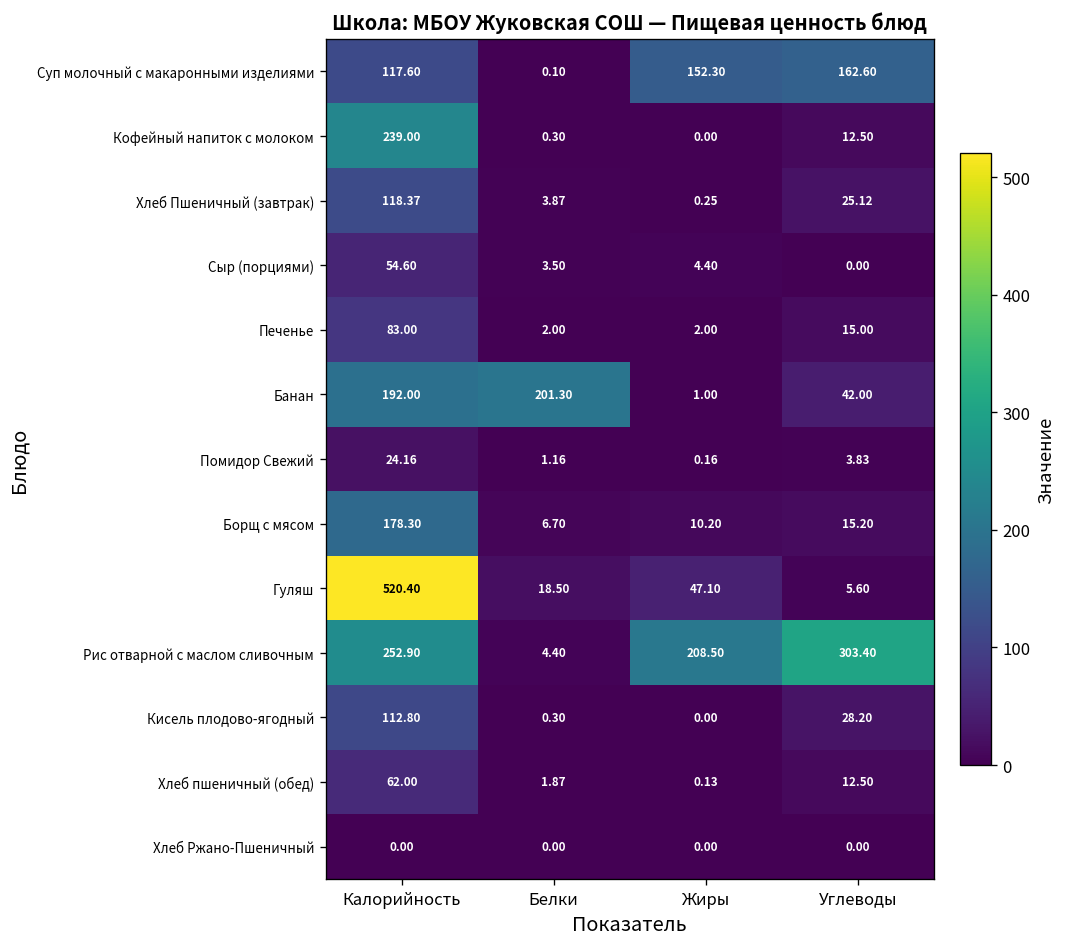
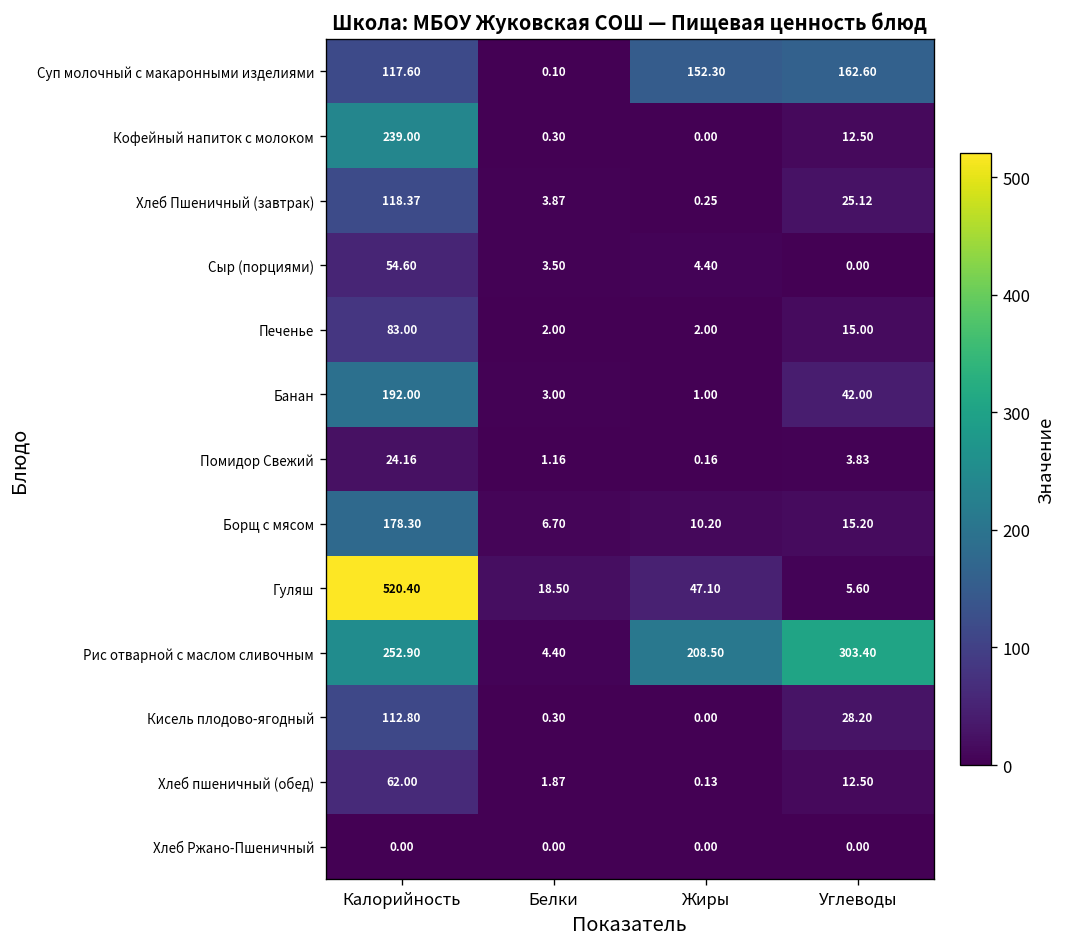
Банан, Белки: 201.30 -> 3.00
